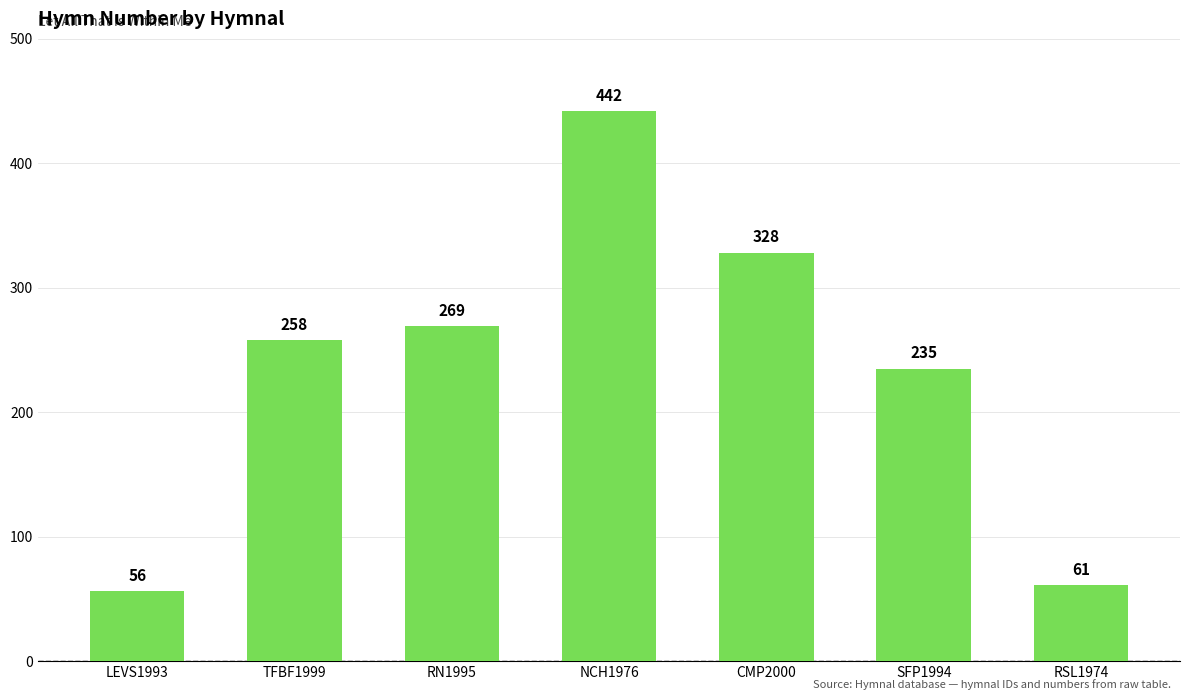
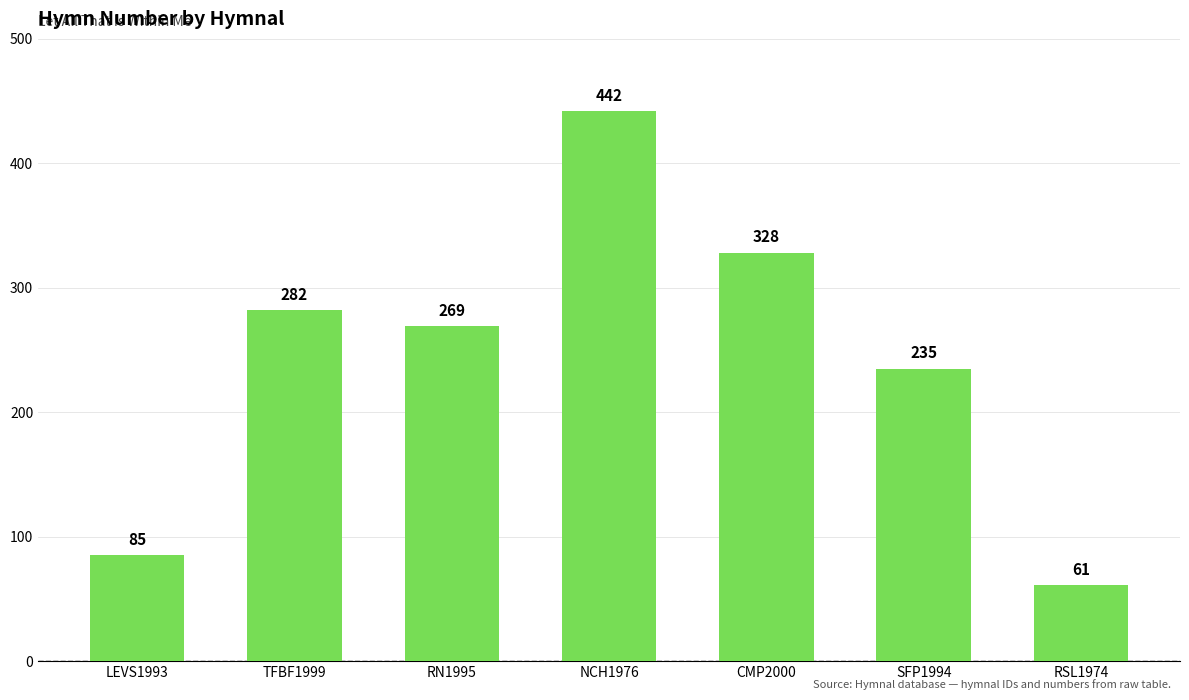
LEVS1993: 56 -> 85
TFBF1999: 258 -> 282
